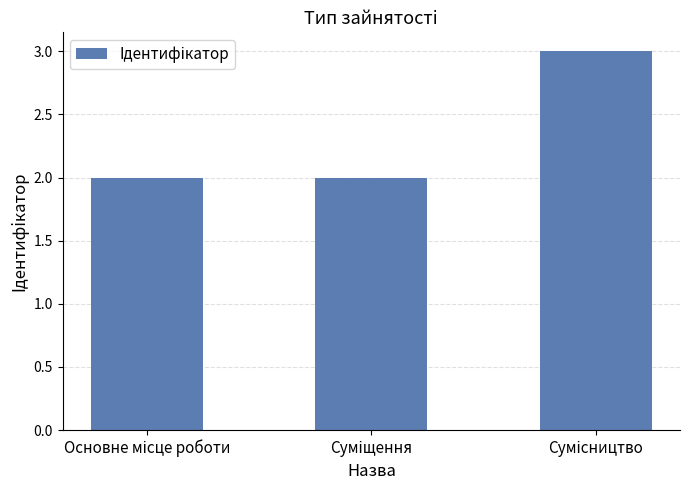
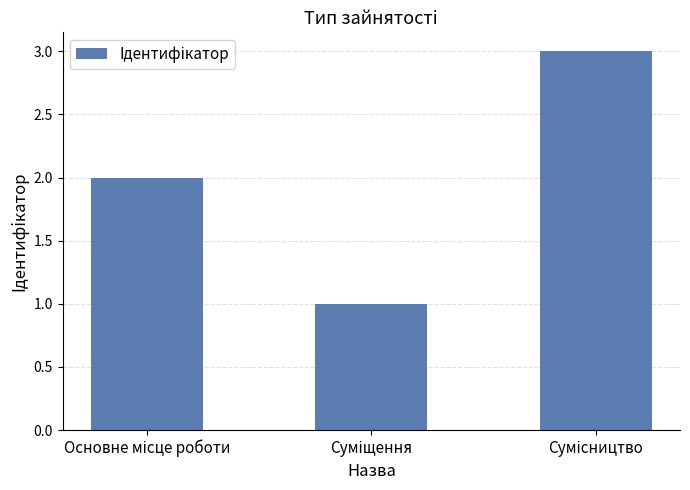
Суміщення: 2 -> 1
